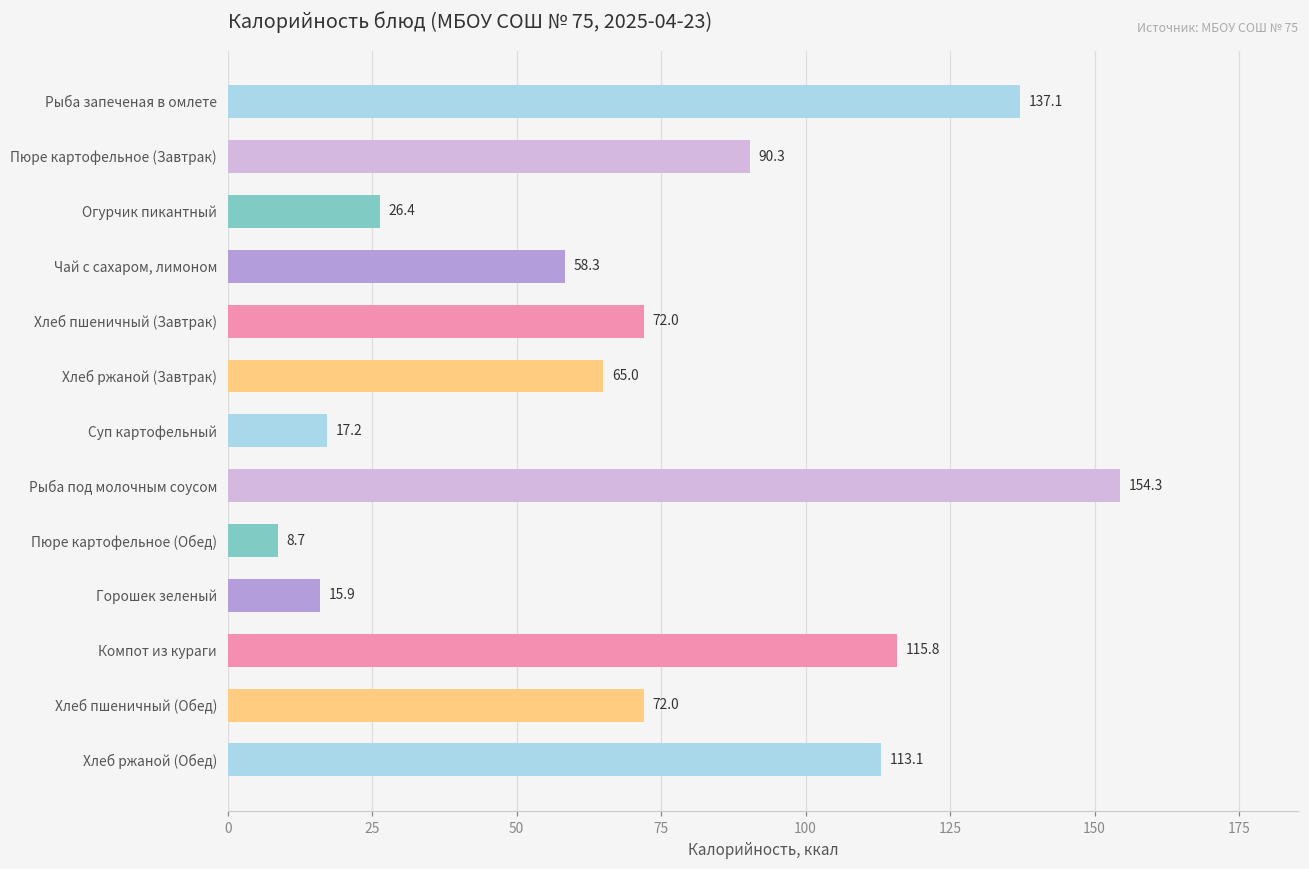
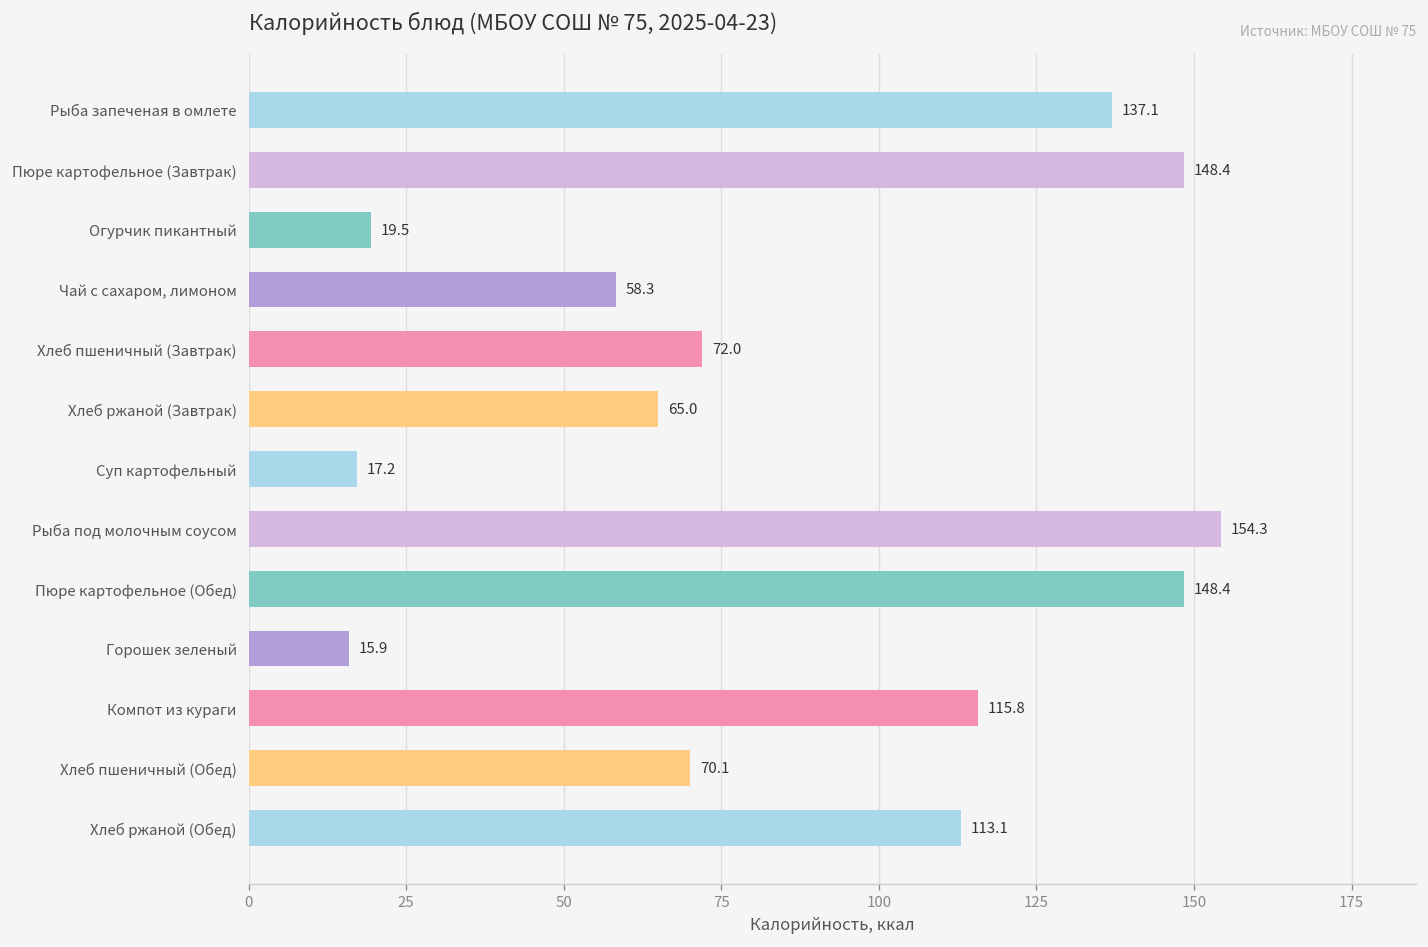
Пюре картофельное (Завтрак): 90.3 -> 148.4
Огурчик пикантный: 26.4 -> 19.5
Пюре картофельное (Обед): 8.7 -> 148.4
Хлеб пшеничный (Обед): 72.0 -> 70.1
